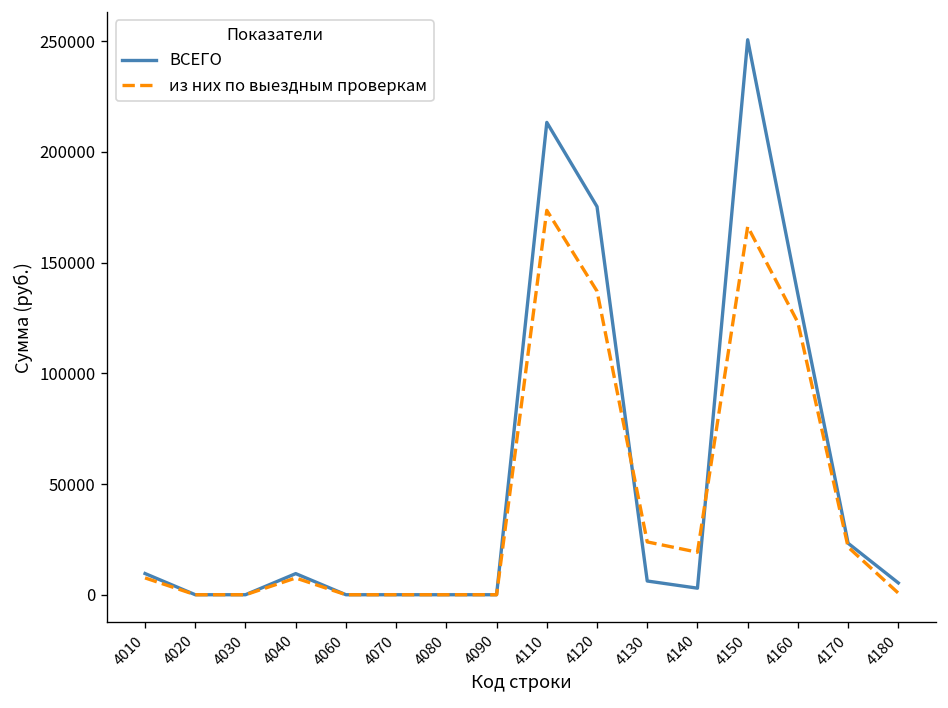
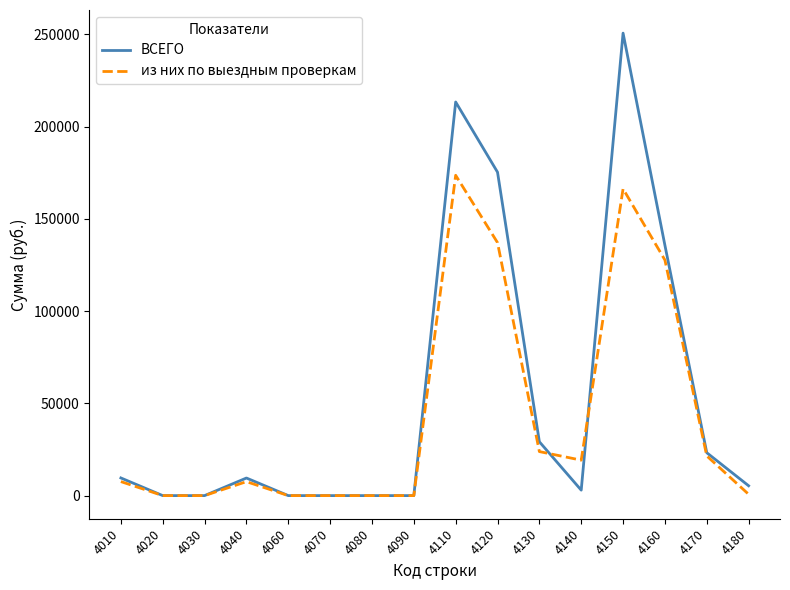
ВСЕГО, 4130: 6000 -> 29000
из них по выездным проверкам, 4160: 123000 -> 128000
